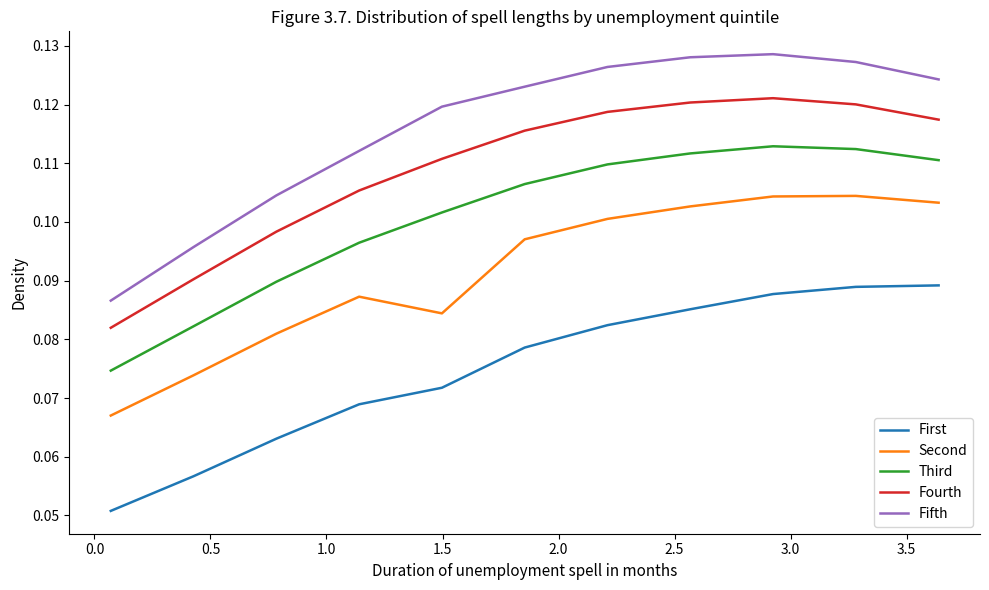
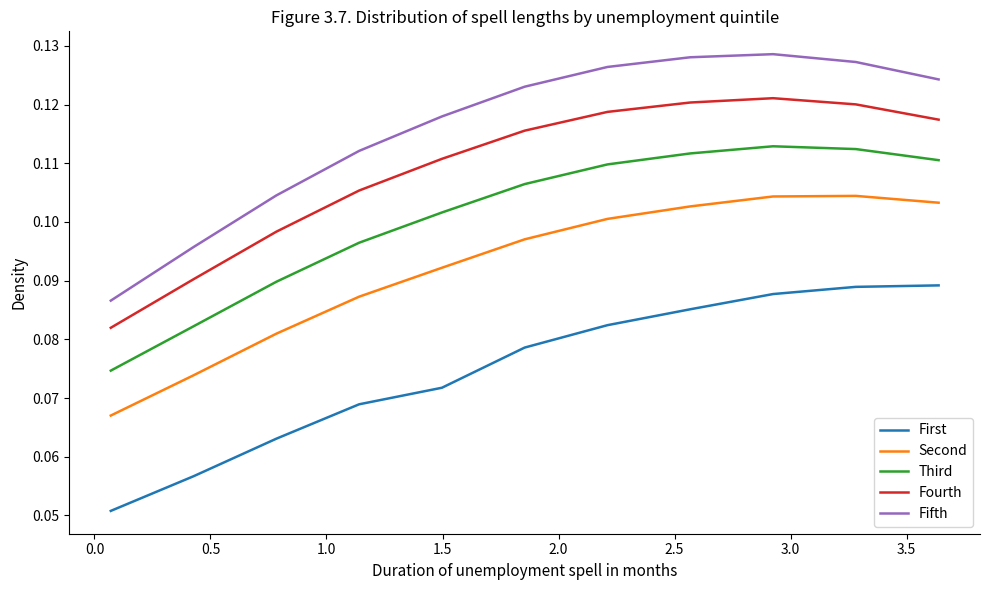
Second, 1.5: 0.084 -> 0.092
Fifth, 1.5: 0.120 -> 0.118
